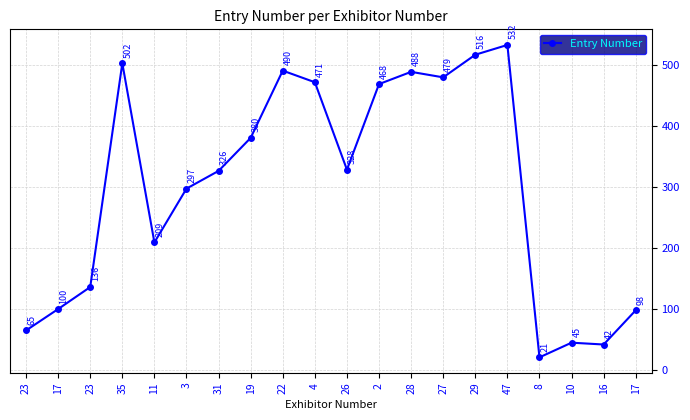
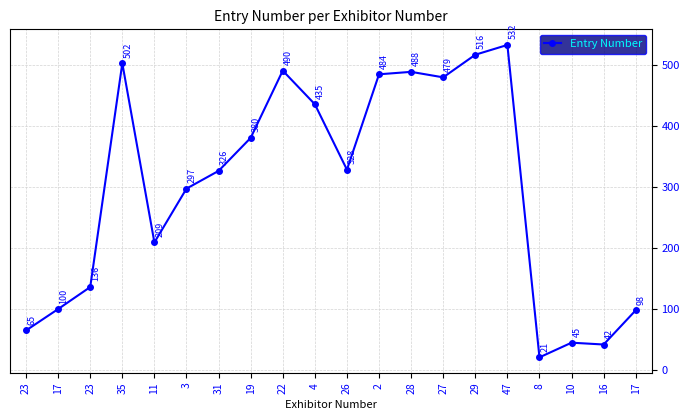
4: 471 -> 435
2: 468 -> 484
